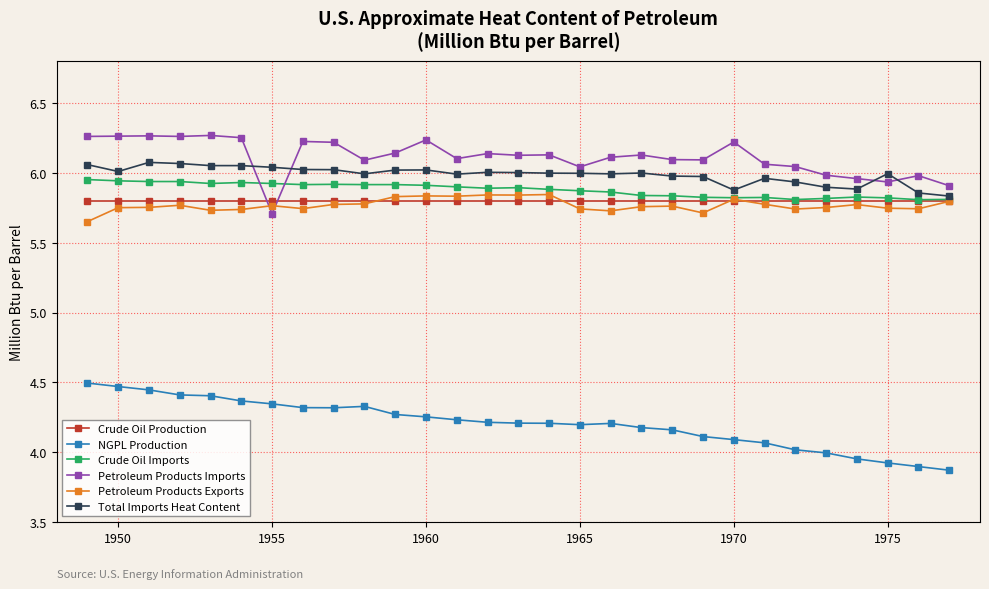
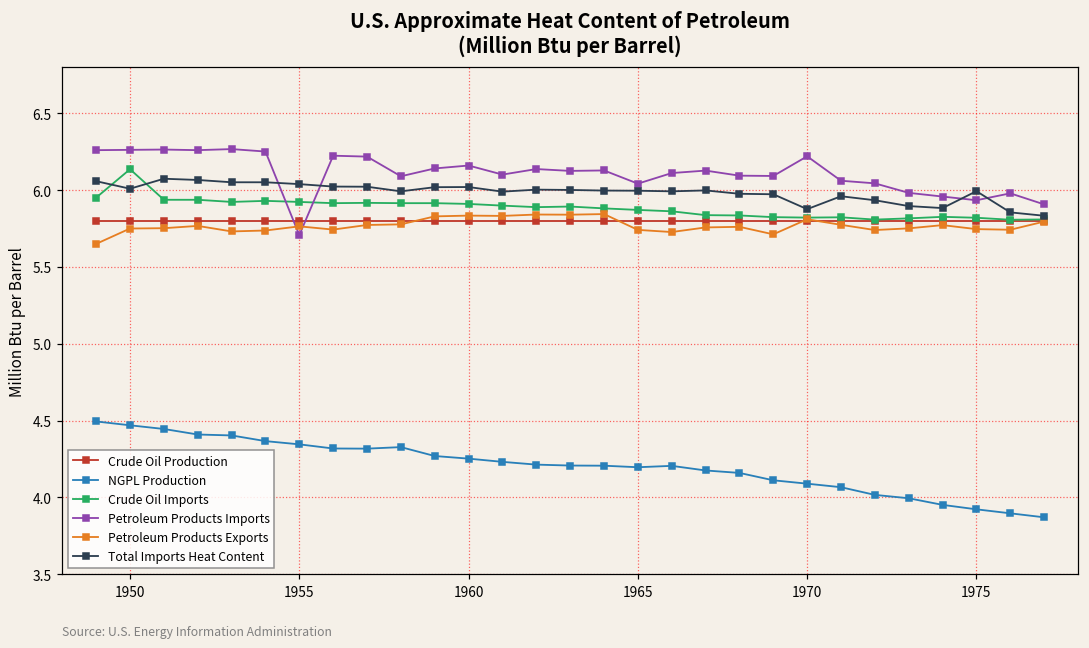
Crude Oil Imports, 1950: 5.94 -> 6.14
Petroleum Products Imports, 1960: 6.24 -> 6.16
